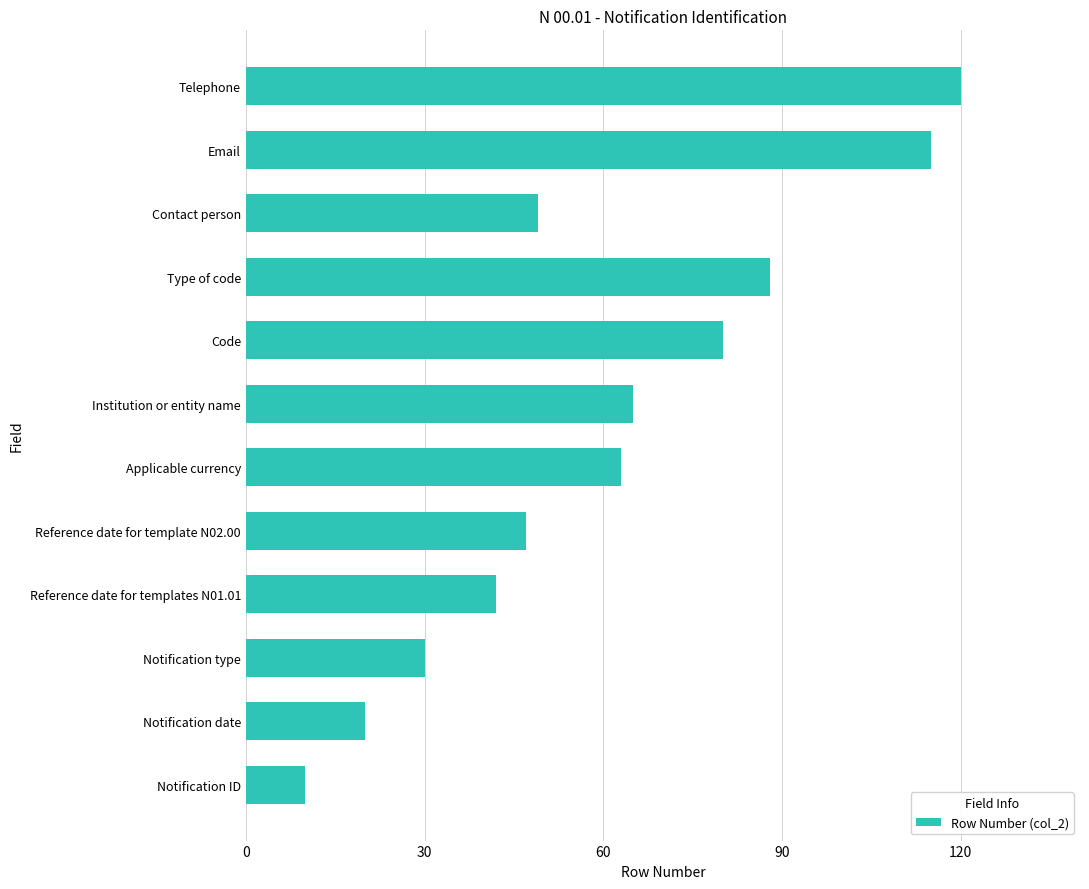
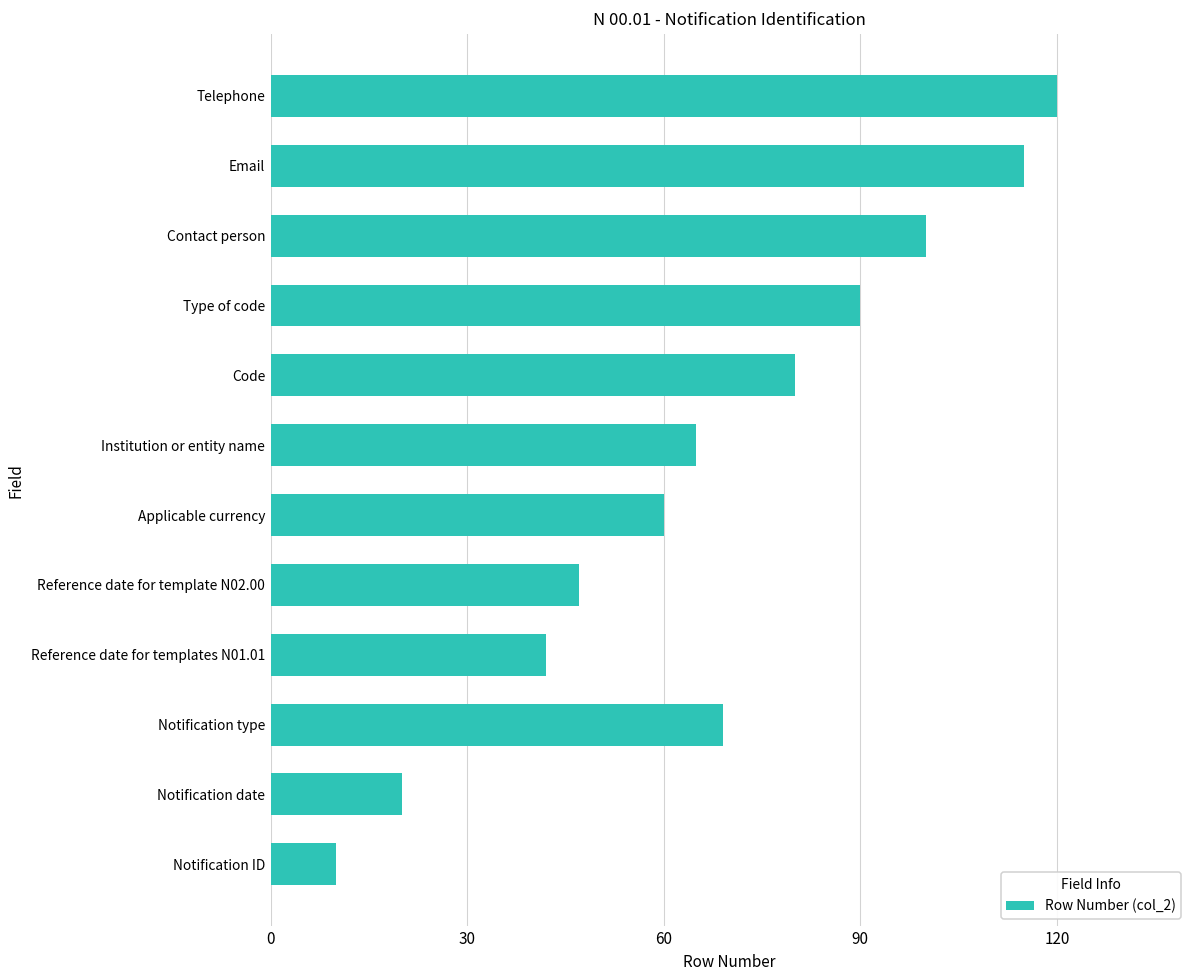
Contact person: 49 -> 100
Type of code: 88 -> 90
Applicable currency: 63 -> 60
Notification type: 30 -> 69
